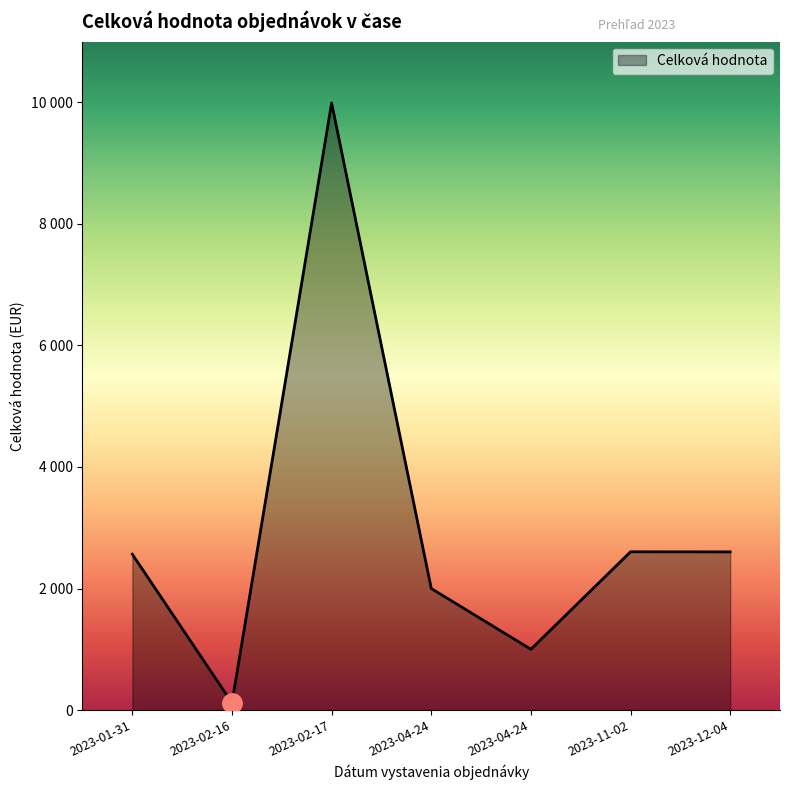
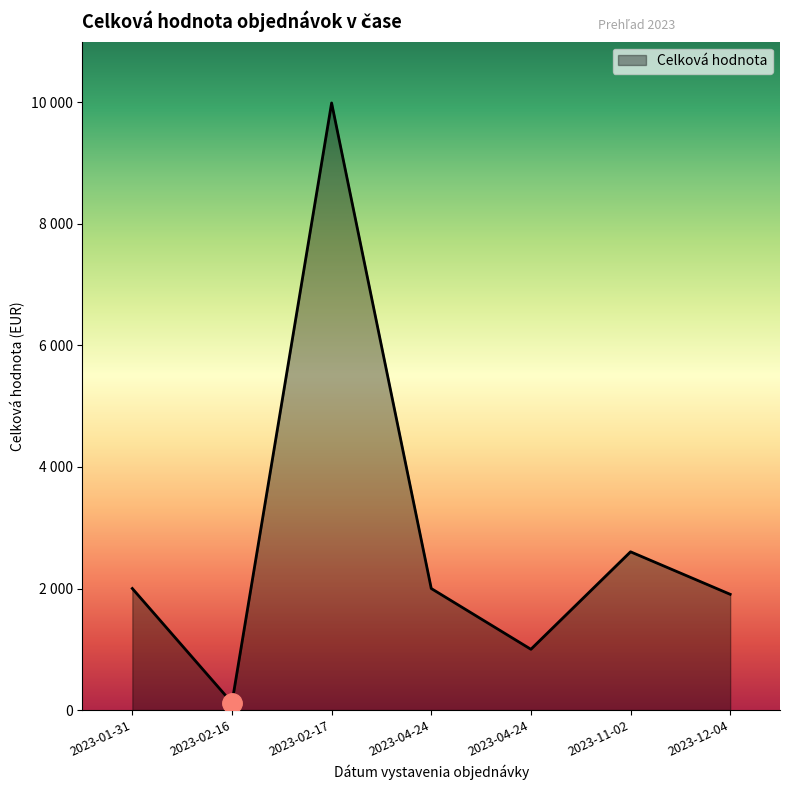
Celková hodnota, 2023-01-31: 2600 -> 2000
Celková hodnota, 2023-12-04: 2600 -> 1900
